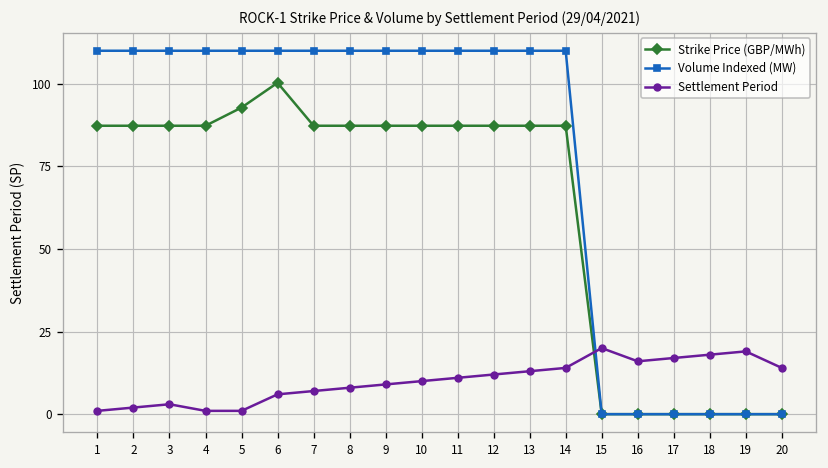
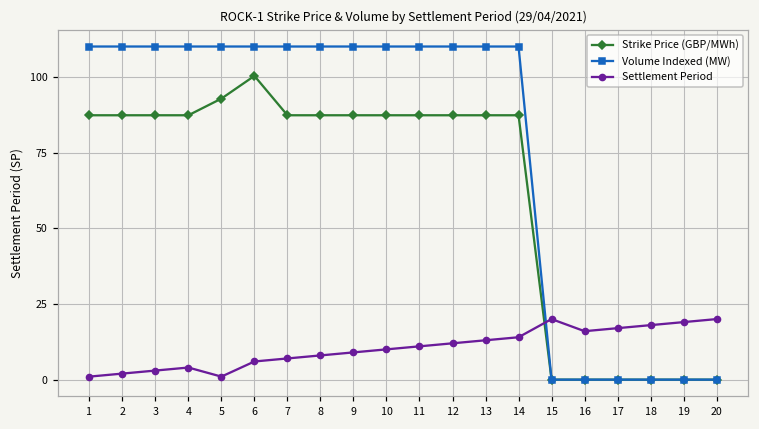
Settlement Period, 4: 1 -> 4
Settlement Period, 20: 14 -> 20
